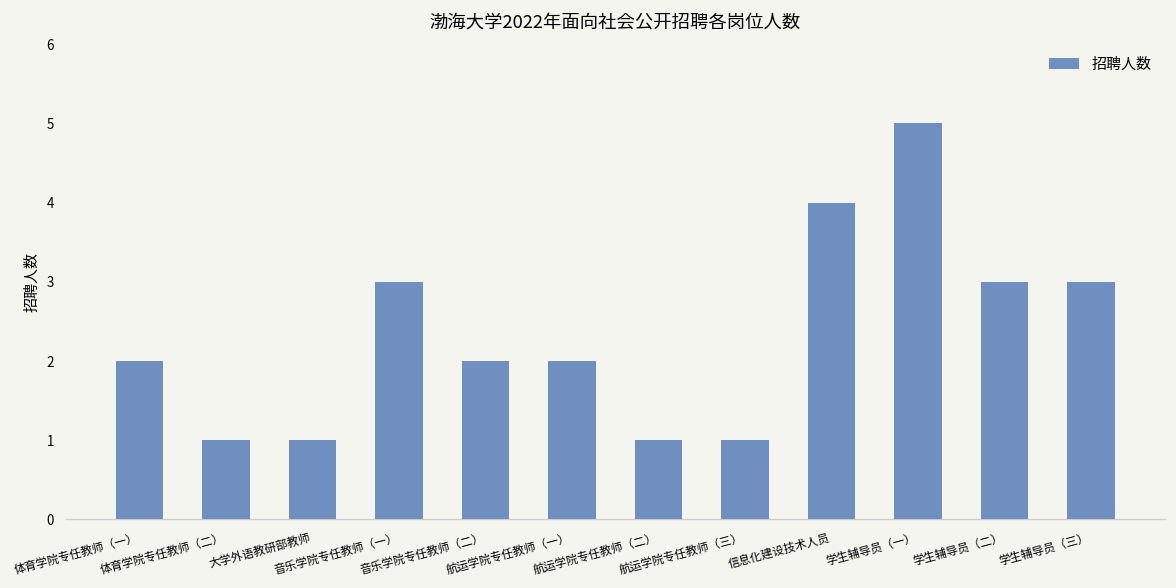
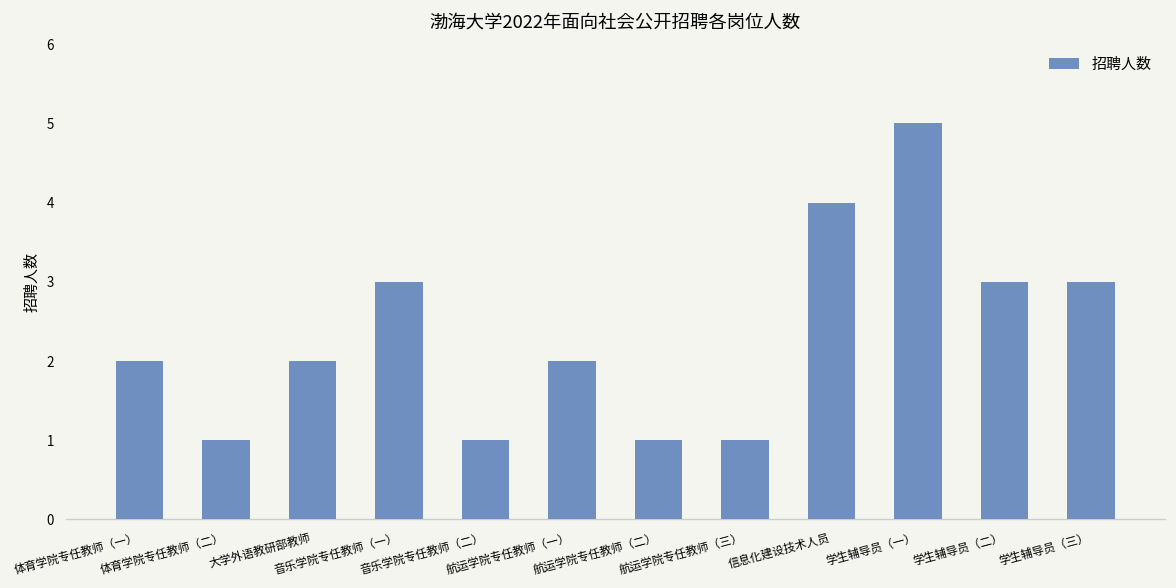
大学外语教研部教师: 1 -> 2
音乐学院专任教师（二）: 2 -> 1
